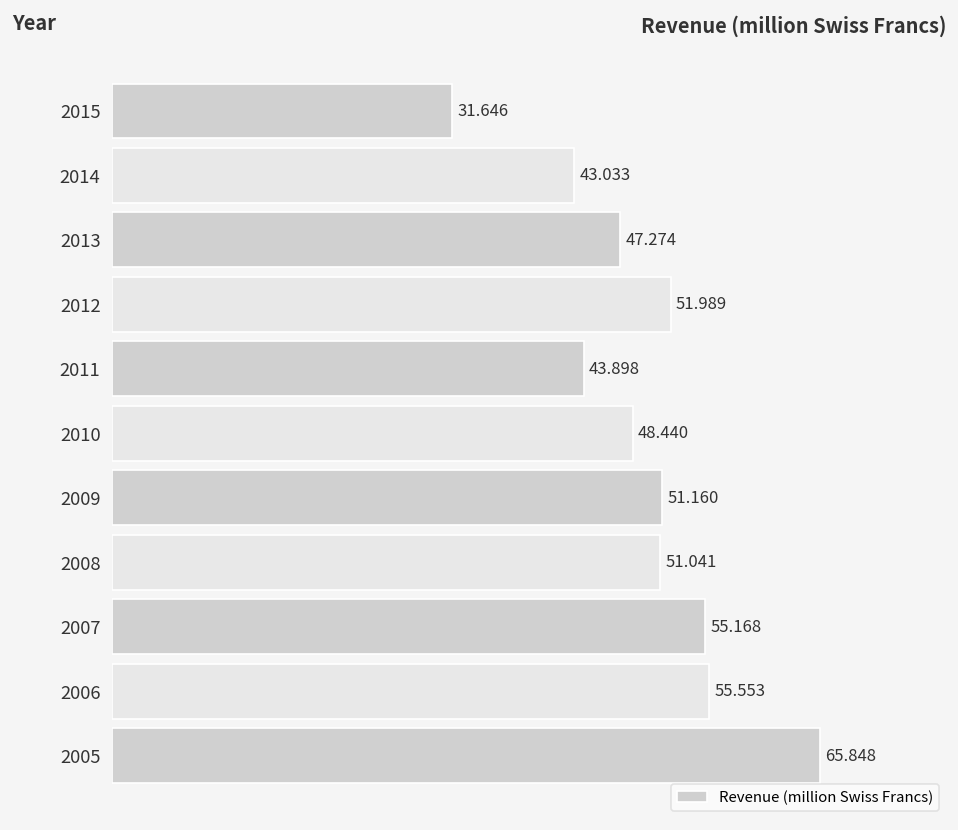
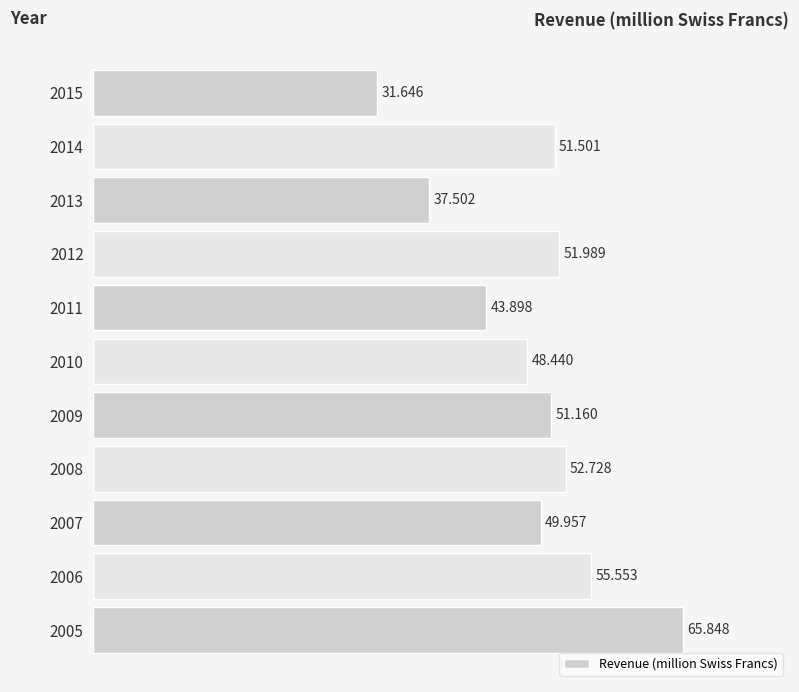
2014: 43.033 -> 51.501
2013: 47.274 -> 37.502
2008: 51.041 -> 52.728
2007: 55.168 -> 49.957
